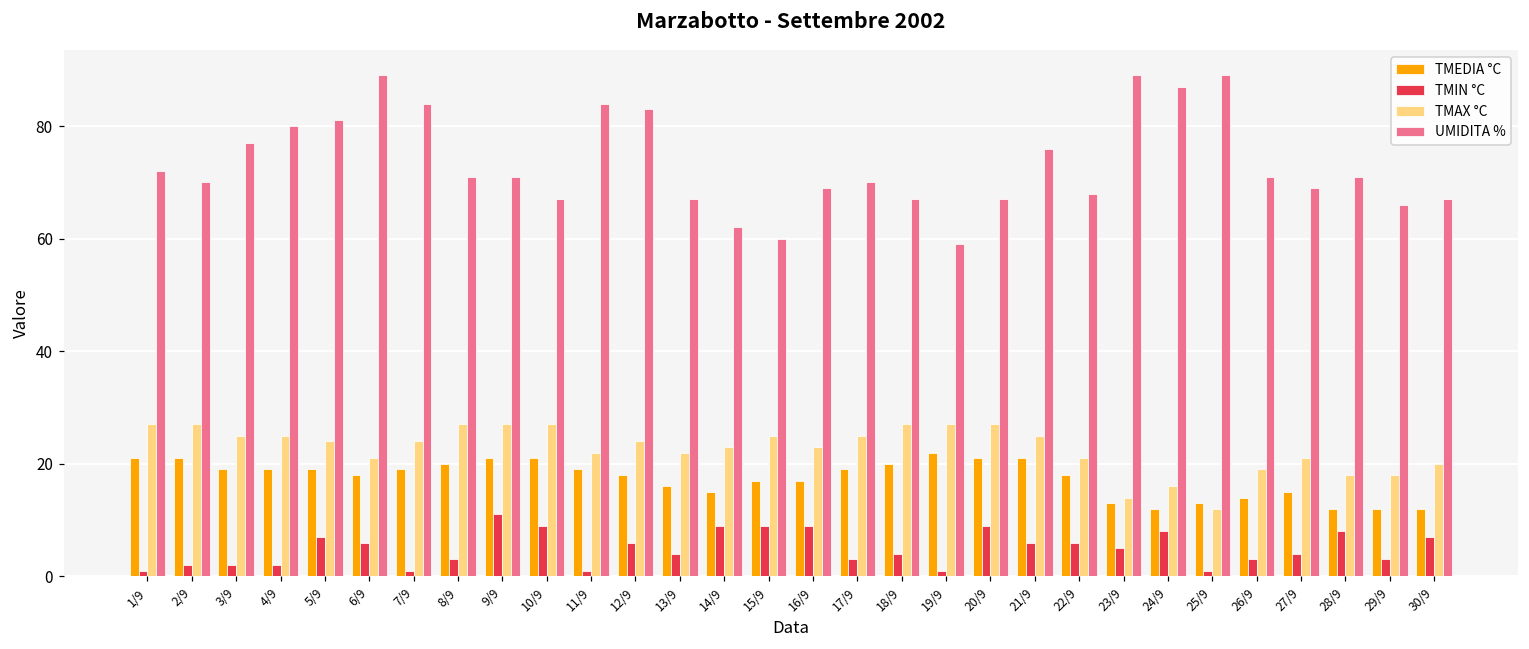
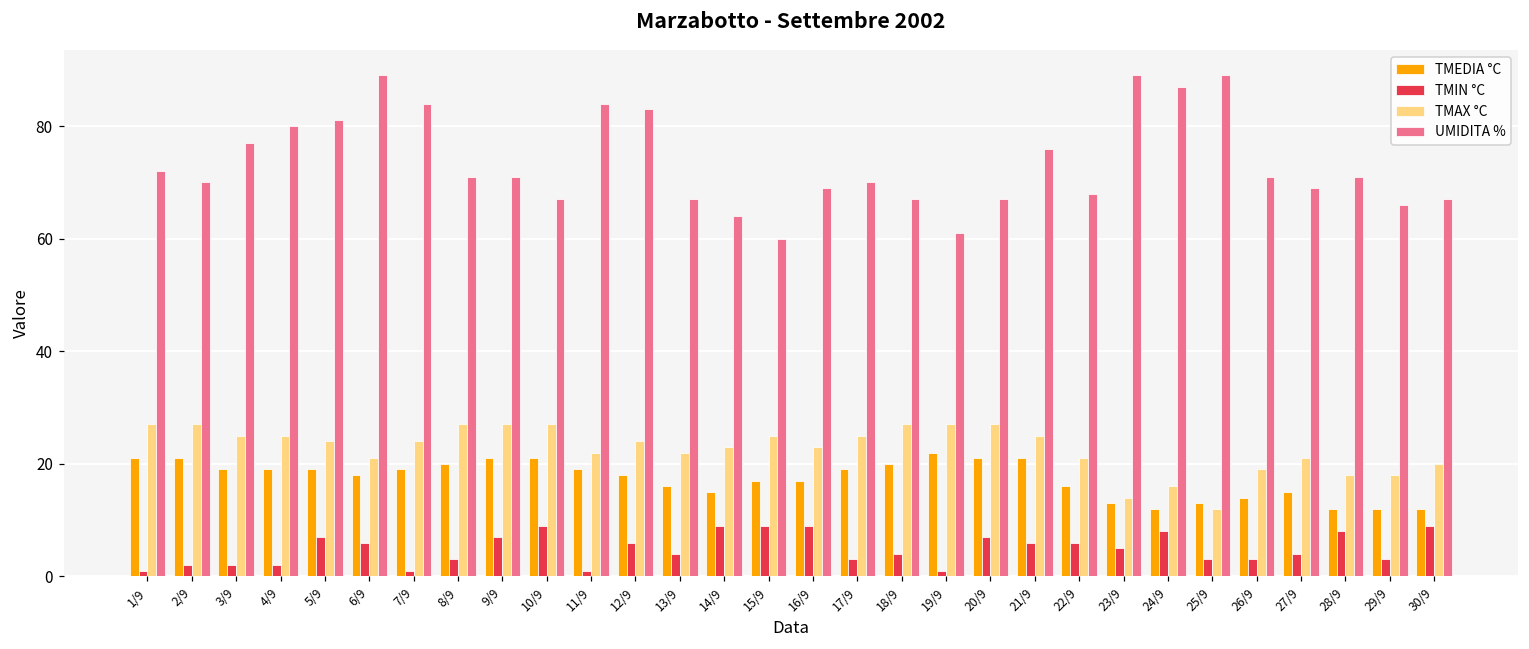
TMIN °C, 9/9: 11 -> 7
UMIDITA %, 14/9: 62 -> 64
UMIDITA %, 19/9: 59 -> 61
TMIN °C, 20/9: 9 -> 7
TMEDIA °C, 22/9: 18 -> 16
TMIN °C, 25/9: 1 -> 3
TMIN °C, 30/9: 7 -> 9
